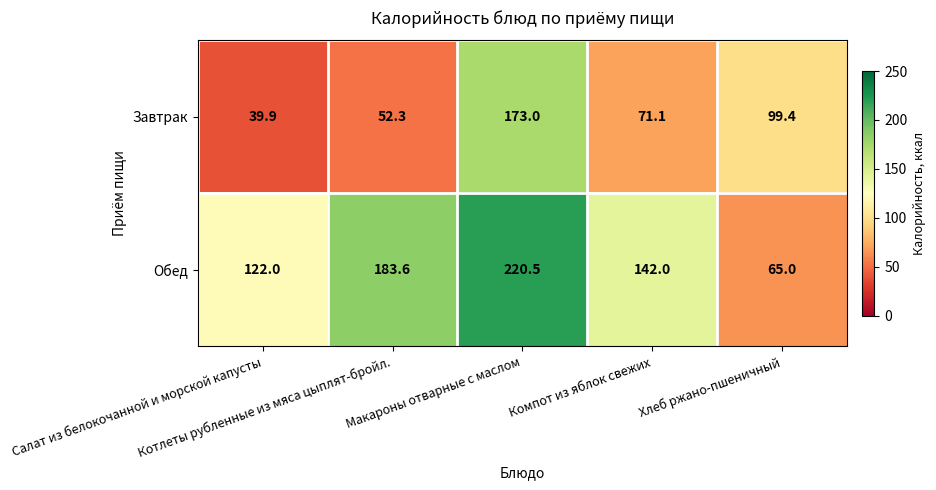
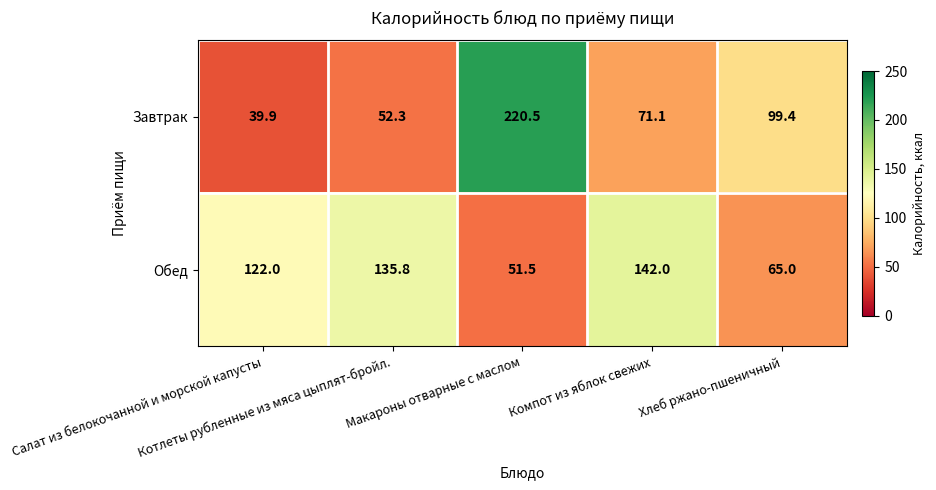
Завтрак, Макароны отварные с маслом: 173.0 -> 220.5
Обед, Котлеты рубленные из мяса цыплят-бройл.: 183.6 -> 135.8
Обед, Макароны отварные с маслом: 220.5 -> 51.5
